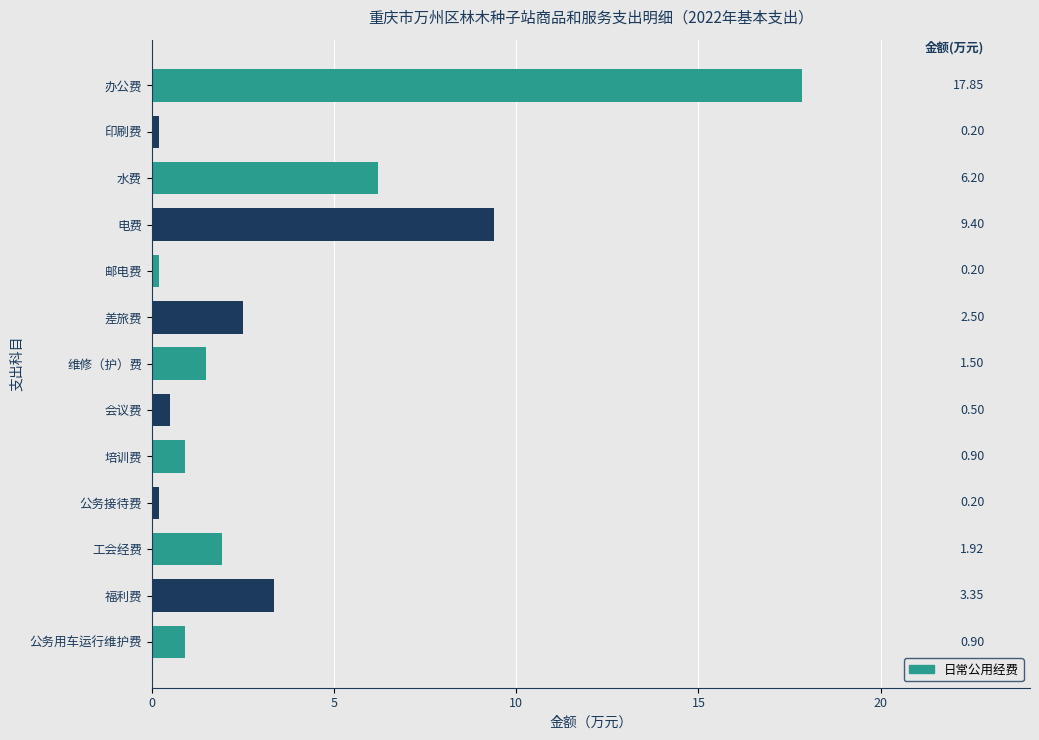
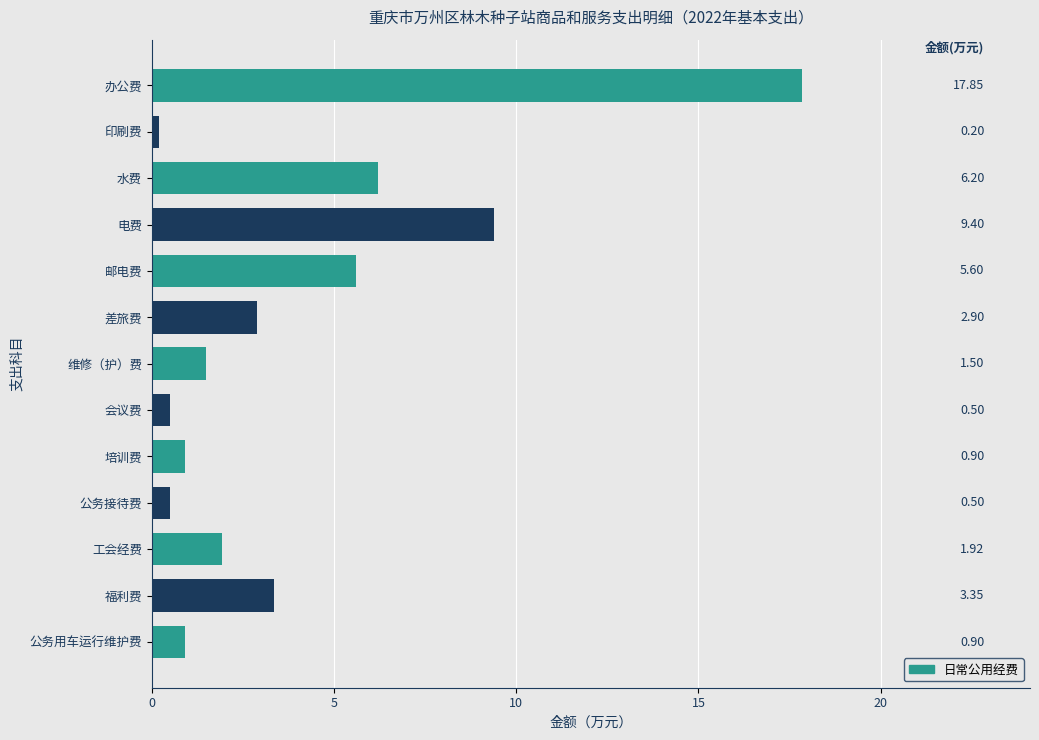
邮电费: 0.20 -> 5.60
差旅费: 2.50 -> 2.90
公务接待费: 0.20 -> 0.50
